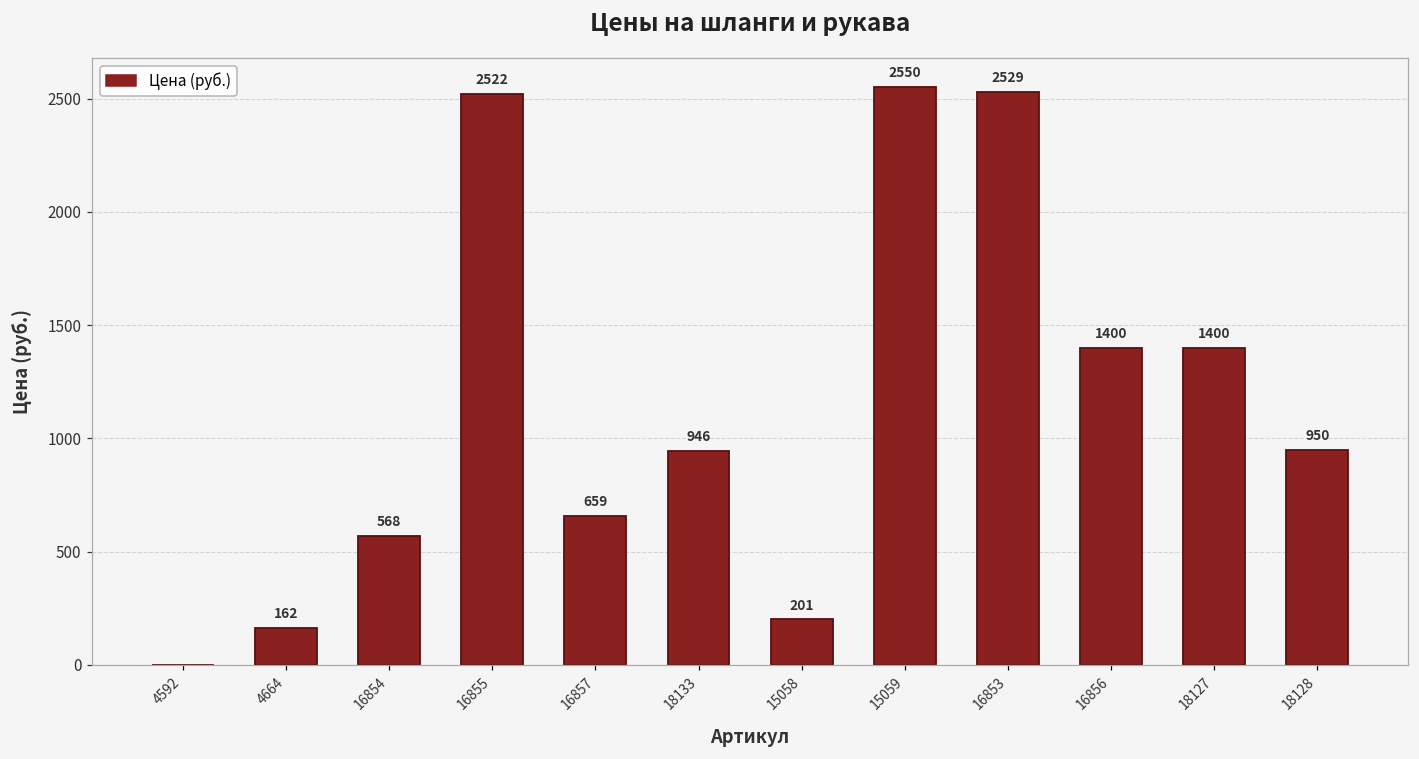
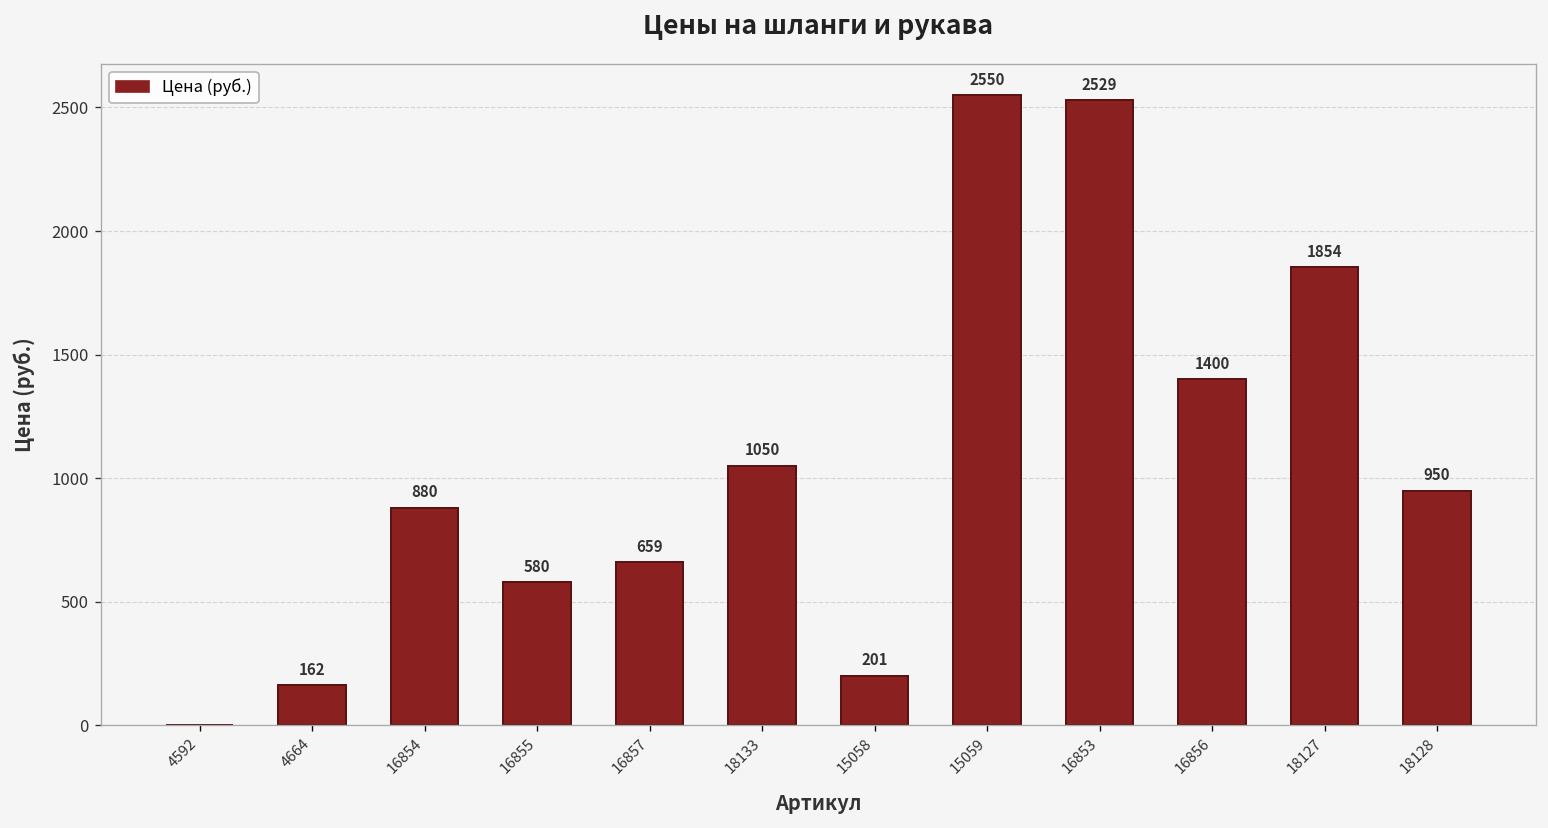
16854: 568 -> 880
16855: 2522 -> 580
18133: 946 -> 1050
18127: 1400 -> 1854
